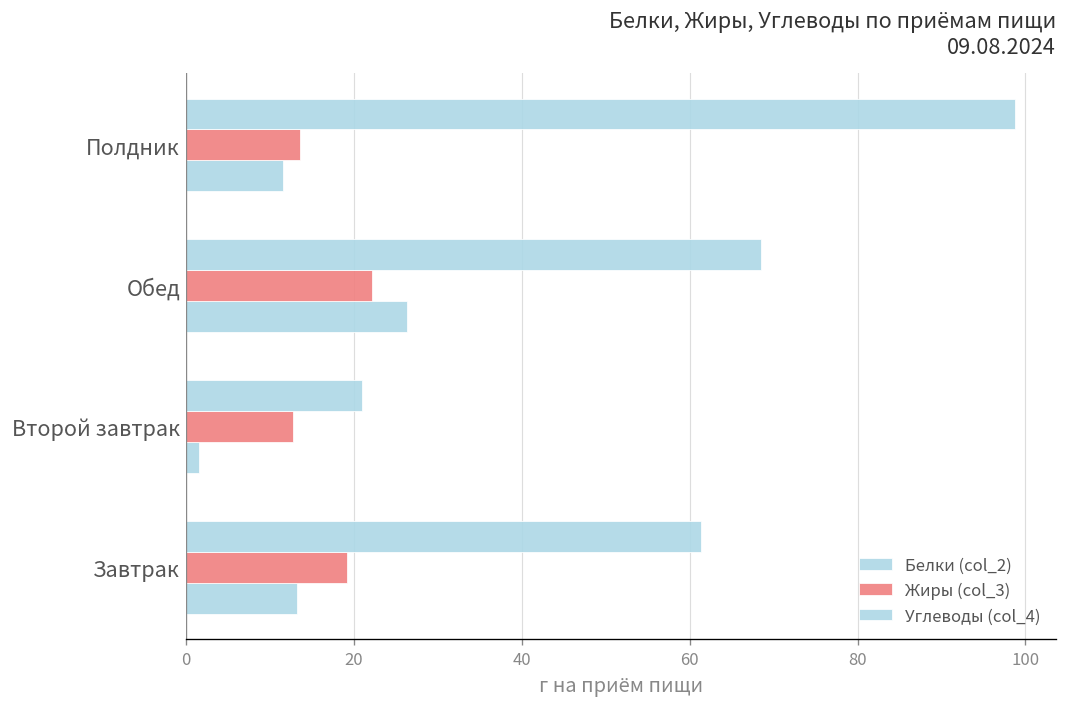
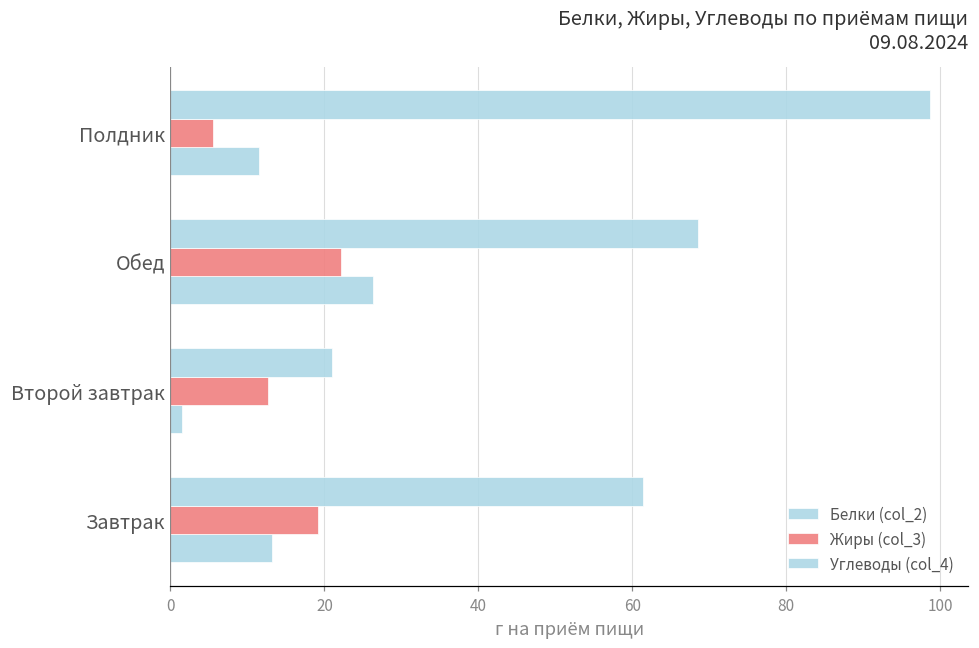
Жиры (col_3), Полдник: 14 -> 6
